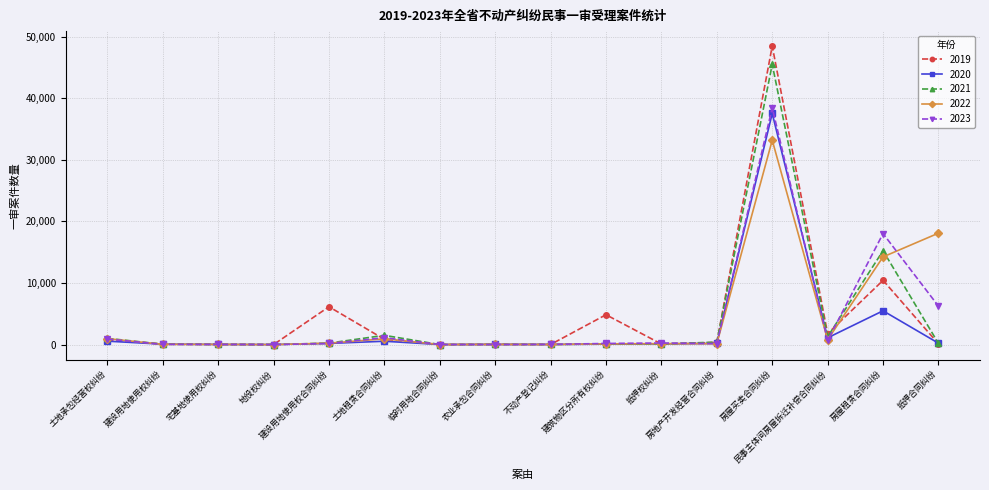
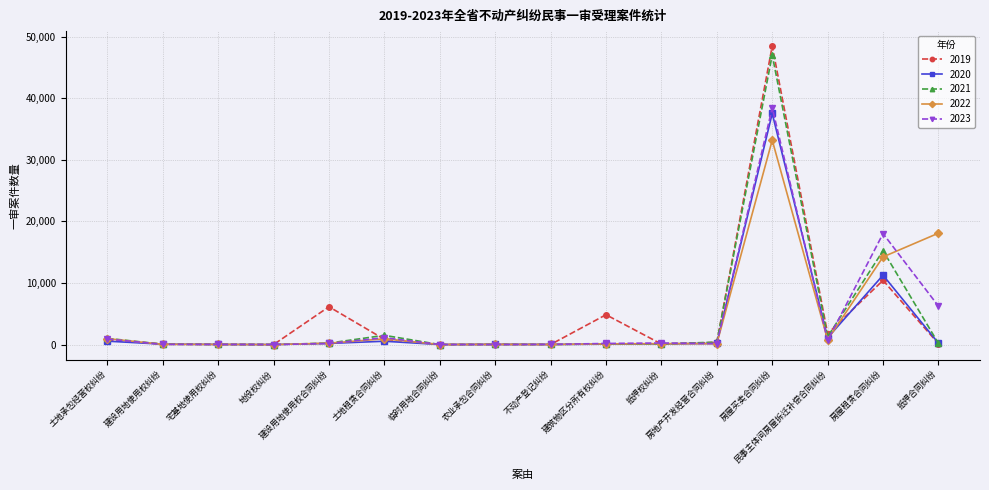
2021, 房屋买卖合同纠纷: 46,000 -> 47,000
2020, 房屋租赁合同纠纷: 5,000 -> 11,000
